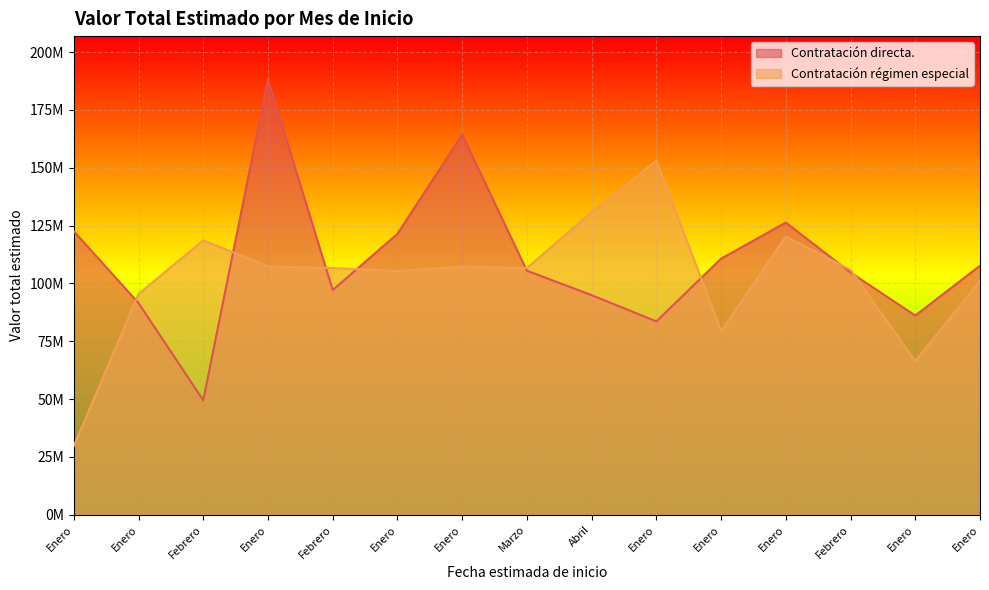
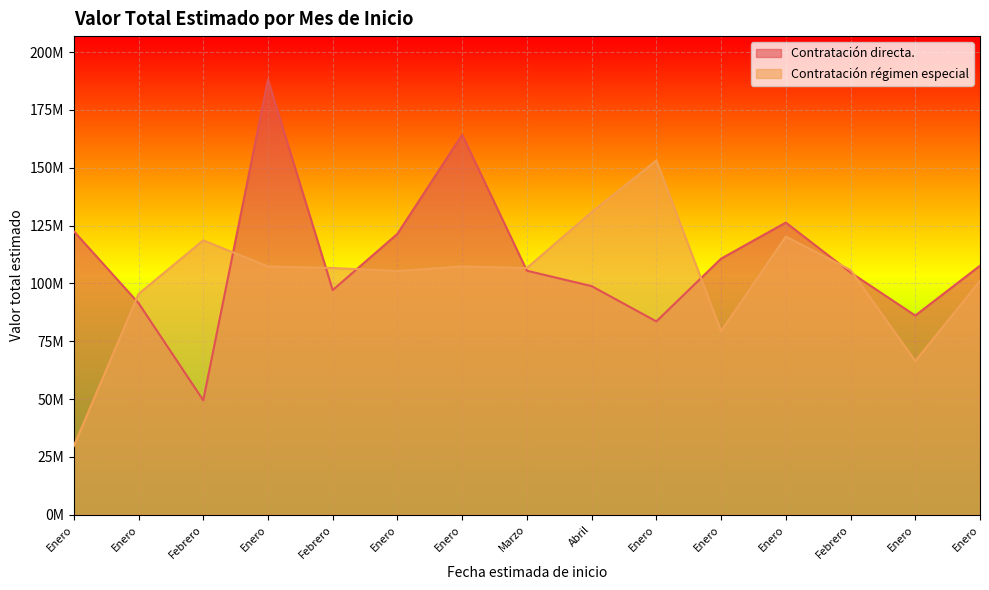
Contratación directa., Abril: 95000000 -> 99000000
